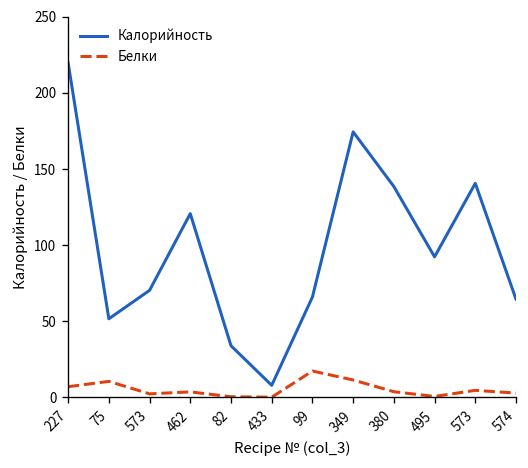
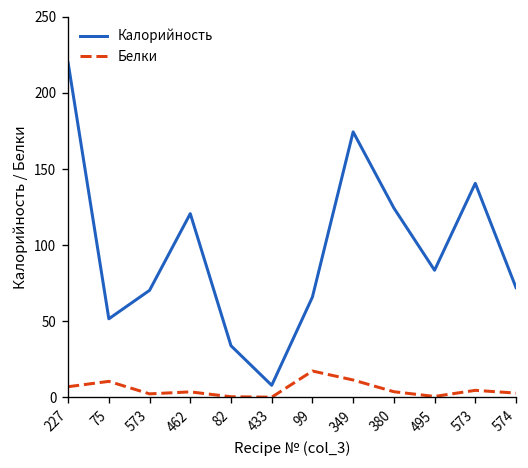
Калорийность, 380: 139 -> 124
Калорийность, 495: 92 -> 84
Калорийность, 574: 65 -> 72
